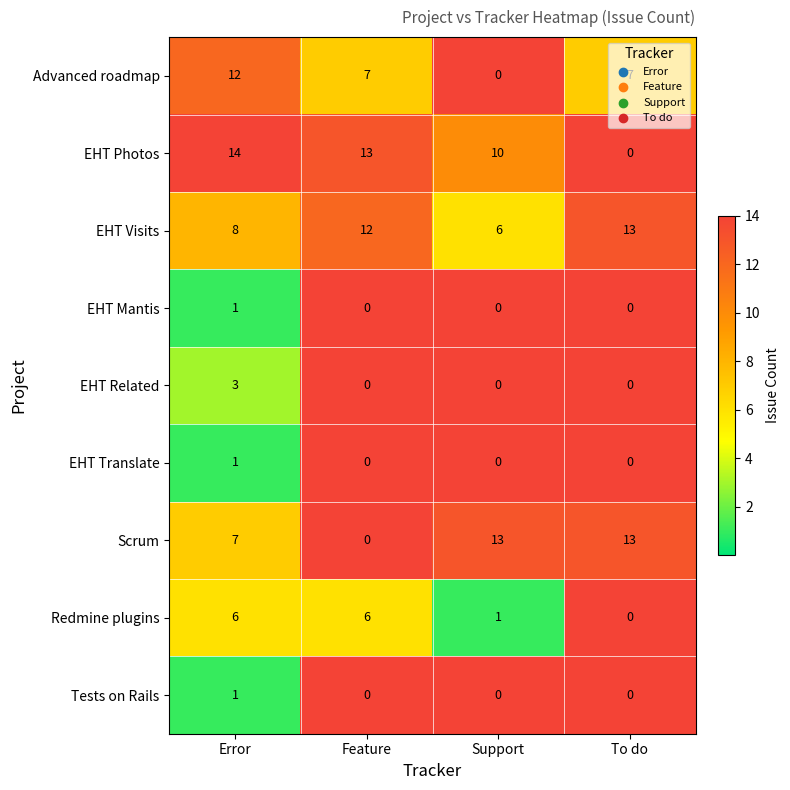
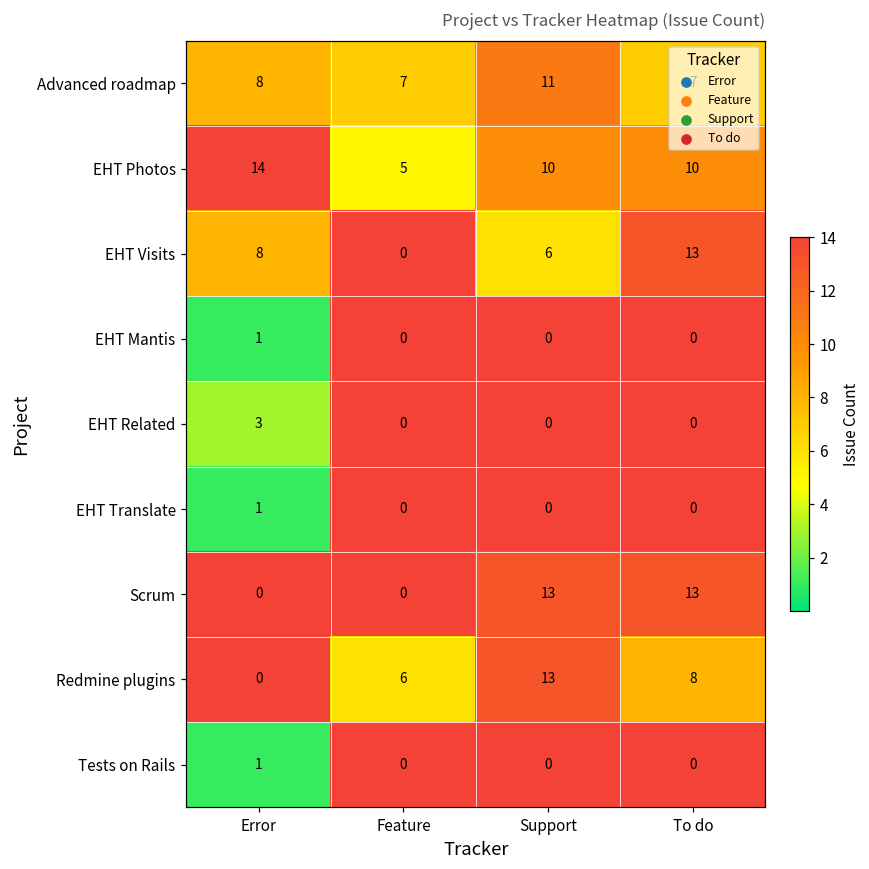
Advanced roadmap, Error: 12 -> 8
Advanced roadmap, Support: 0 -> 11
EHT Photos, Feature: 13 -> 5
EHT Photos, To do: 0 -> 10
EHT Visits, Feature: 12 -> 0
Scrum, Error: 7 -> 0
Redmine plugins, Error: 6 -> 0
Redmine plugins, Support: 1 -> 13
Redmine plugins, To do: 0 -> 8
